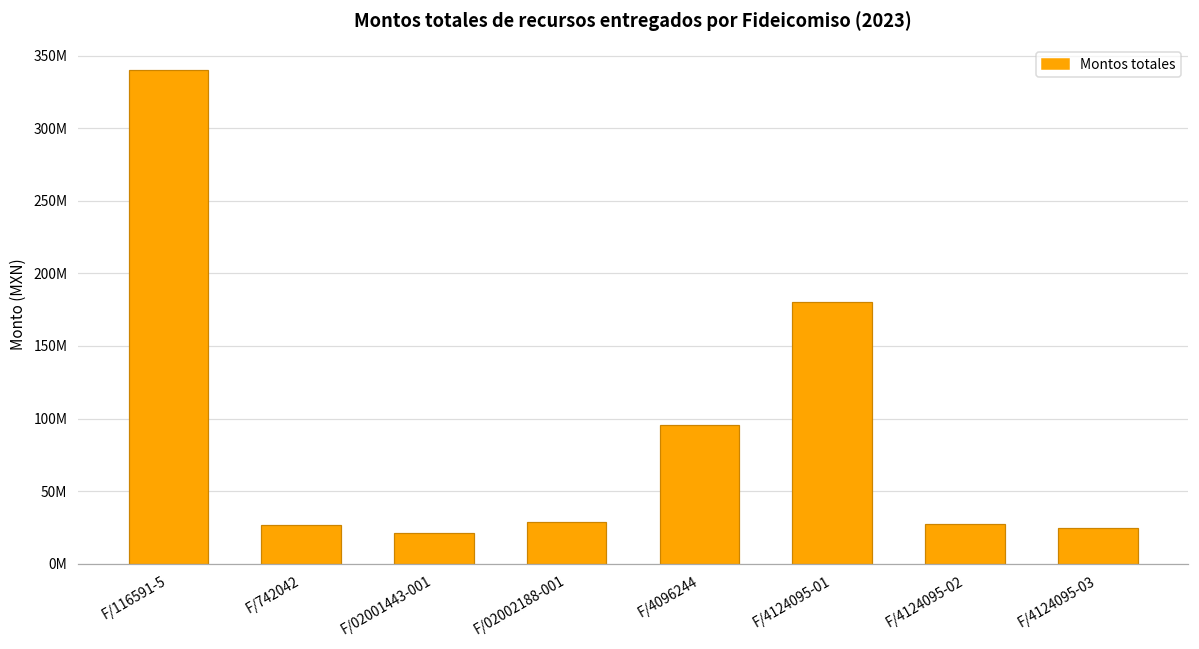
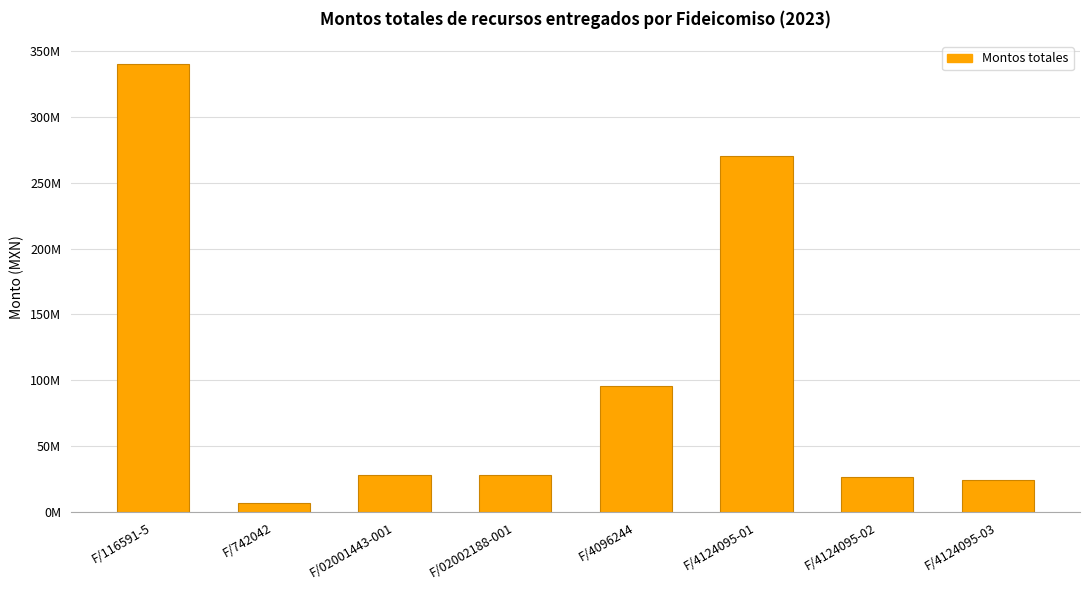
F/742042: 27000000 -> 7000000
F/02001443-001: 21000000 -> 28000000
F/4124095-01: 180000000 -> 270000000
